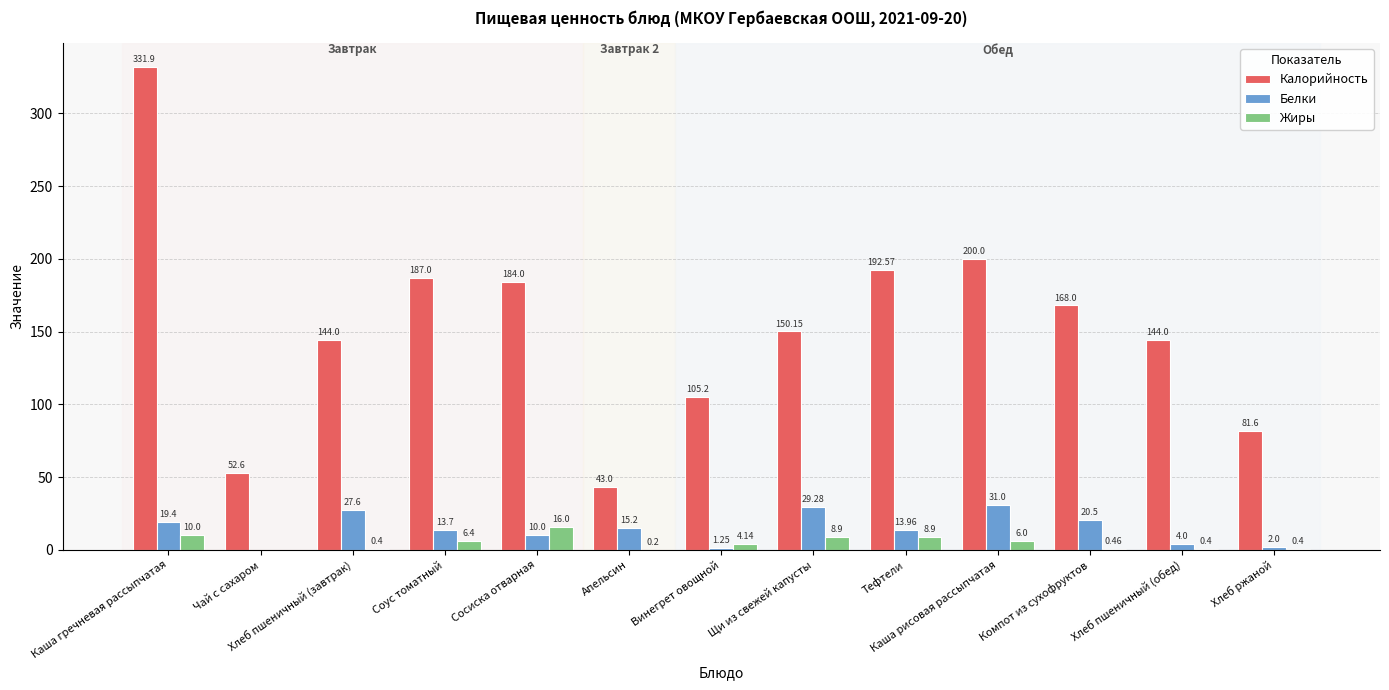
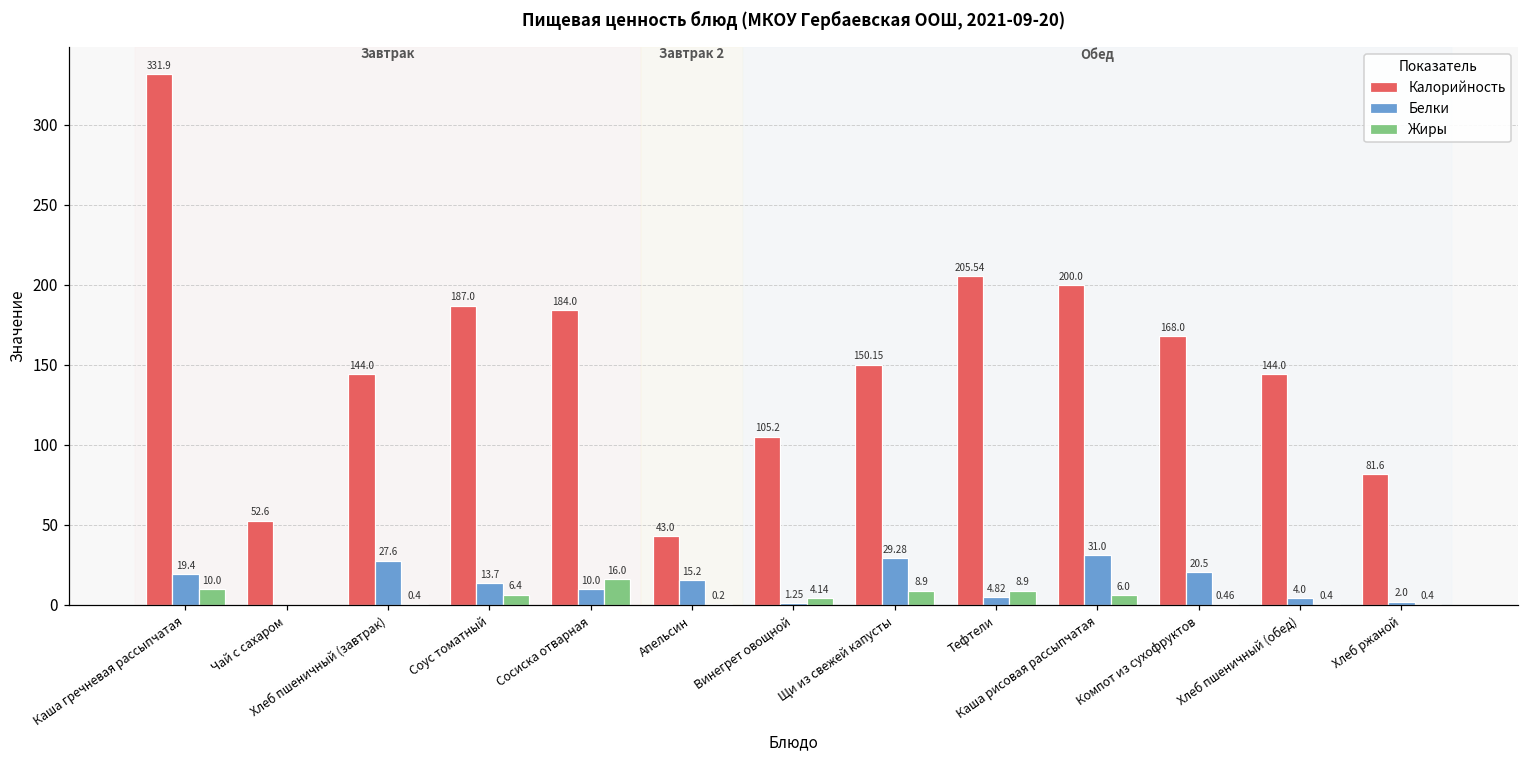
Калорийность, Тефтели: 192.57 -> 205.54
Белки, Тефтели: 13.96 -> 4.82
